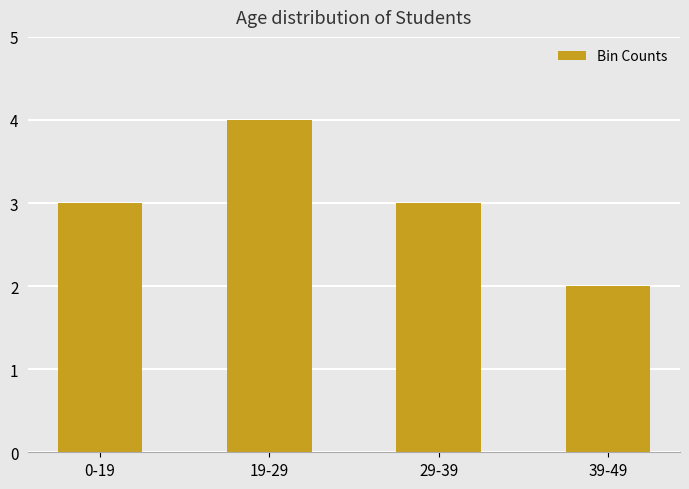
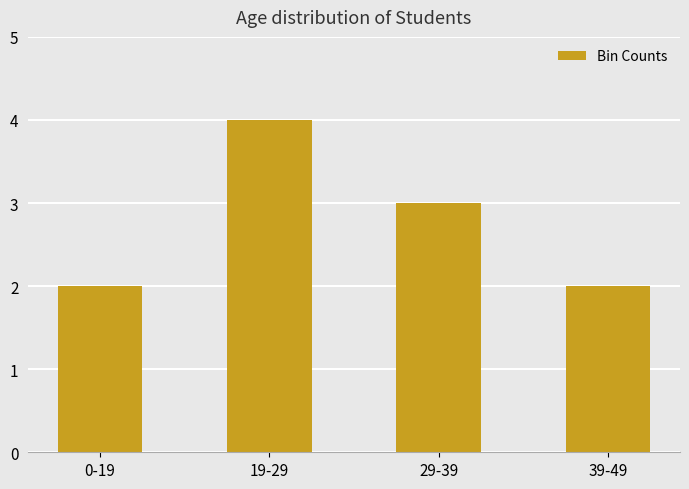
0-19: 3 -> 2
